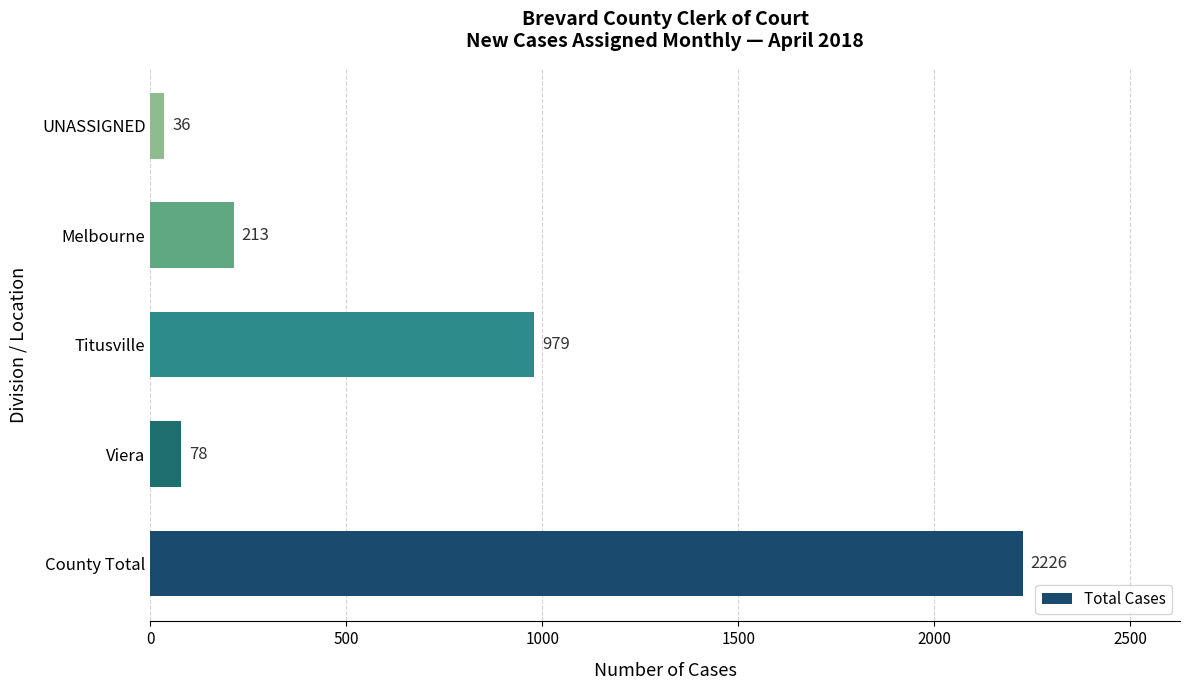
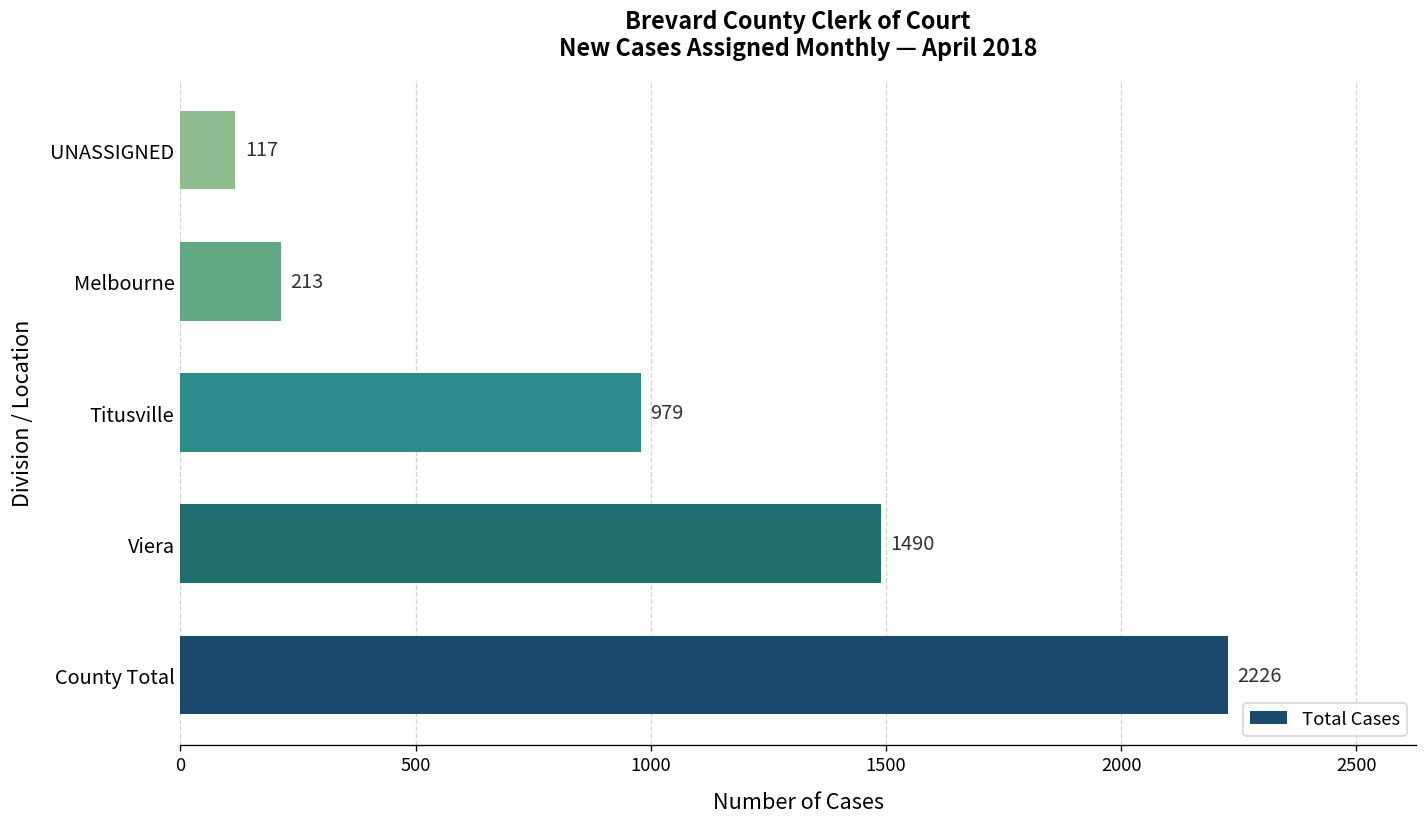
UNASSIGNED: 36 -> 117
Viera: 78 -> 1490
